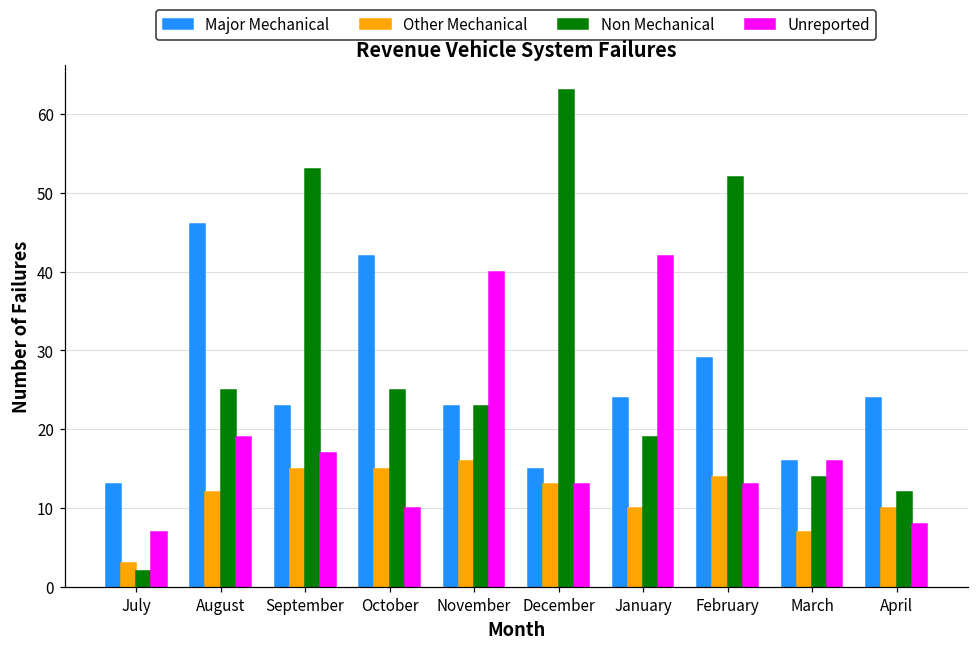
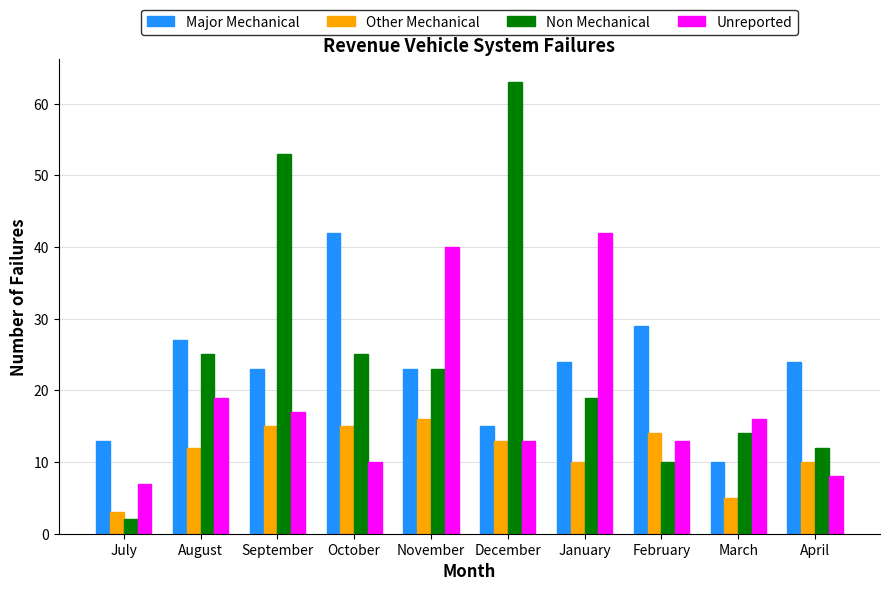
Major Mechanical, August: 46 -> 27
Non Mechanical, February: 52 -> 10
Major Mechanical, March: 16 -> 10
Other Mechanical, March: 7 -> 5
